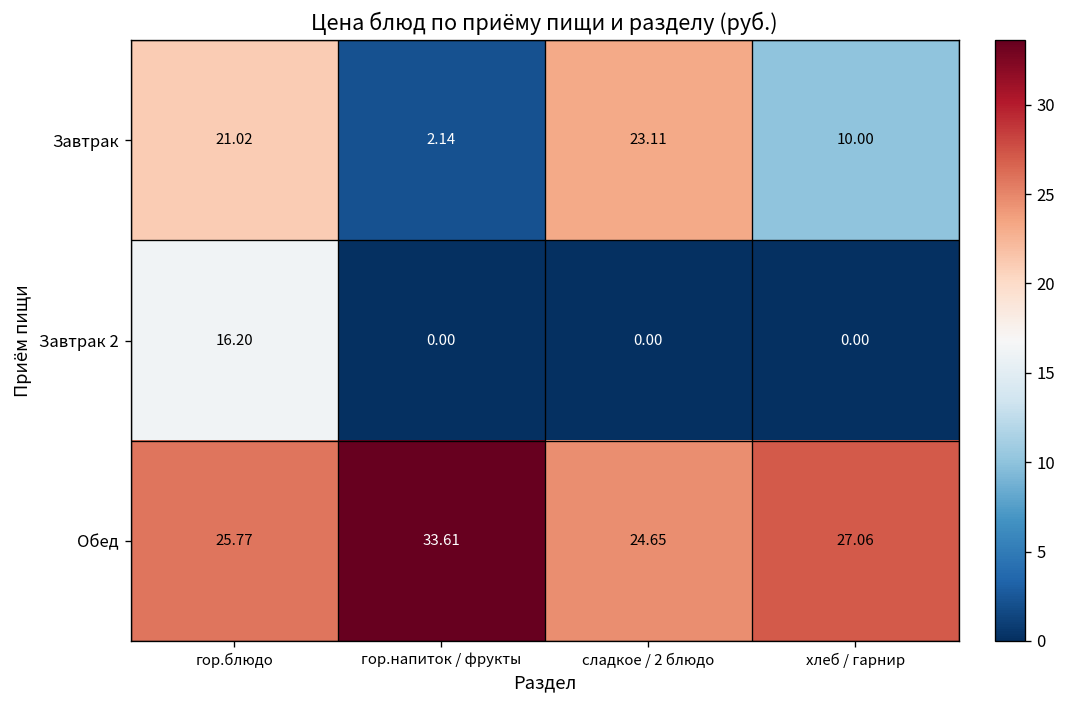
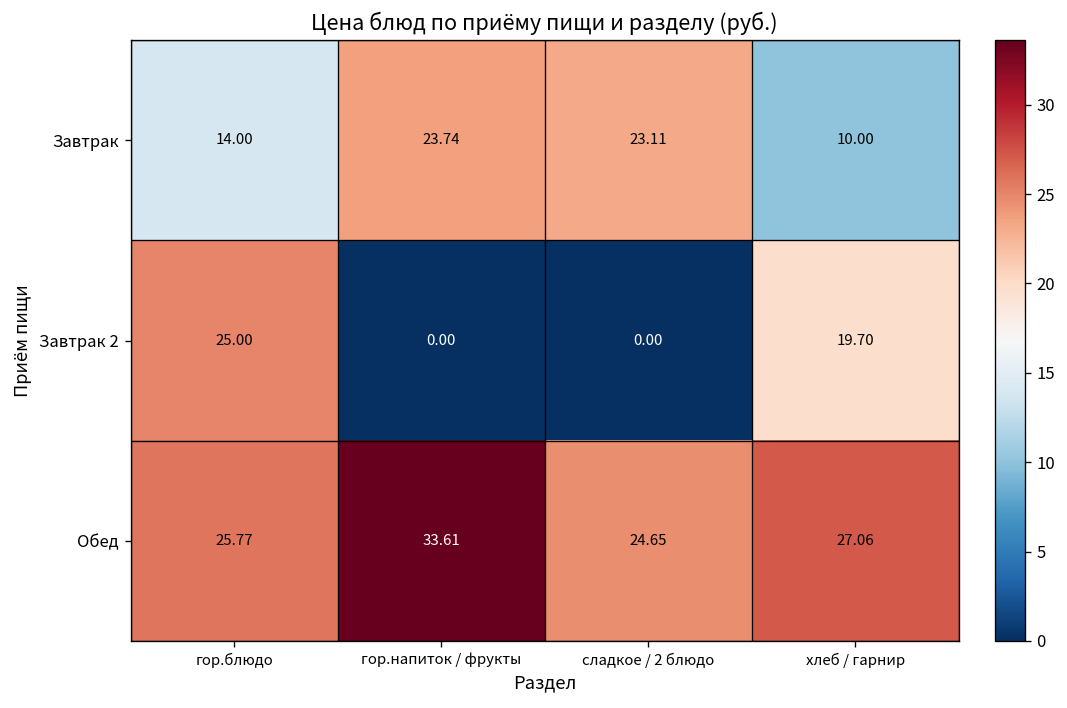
Завтрак, гор.блюдо: 21.02 -> 14.00
Завтрак, гор.напиток / фрукты: 2.14 -> 23.74
Завтрак 2, гор.блюдо: 16.20 -> 25.00
Завтрак 2, хлеб / гарнир: 0.00 -> 19.70
